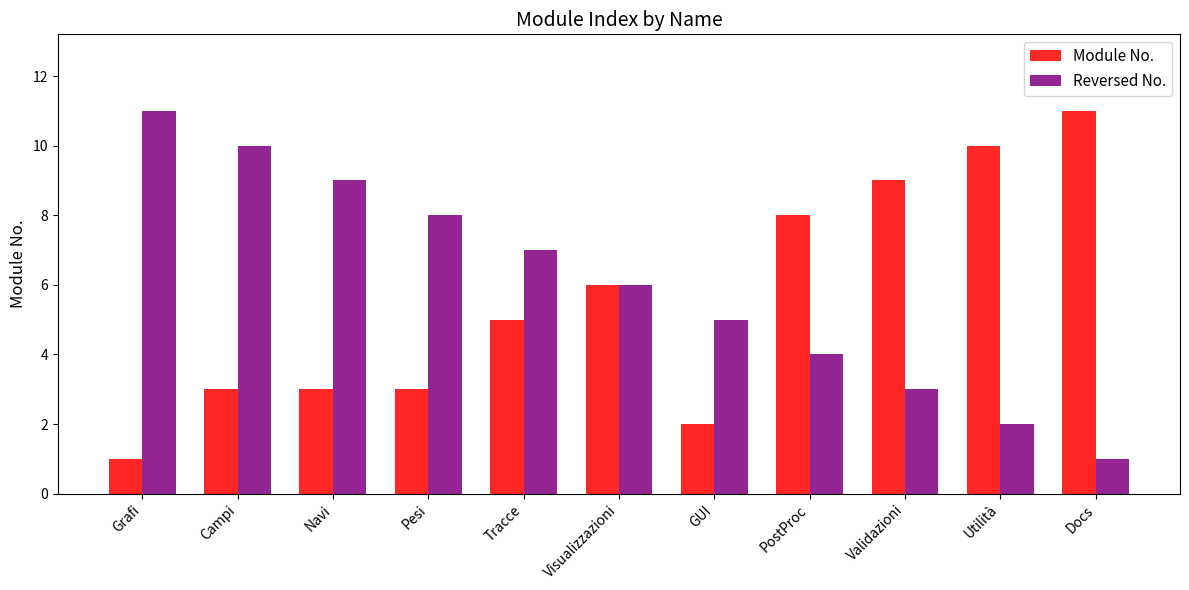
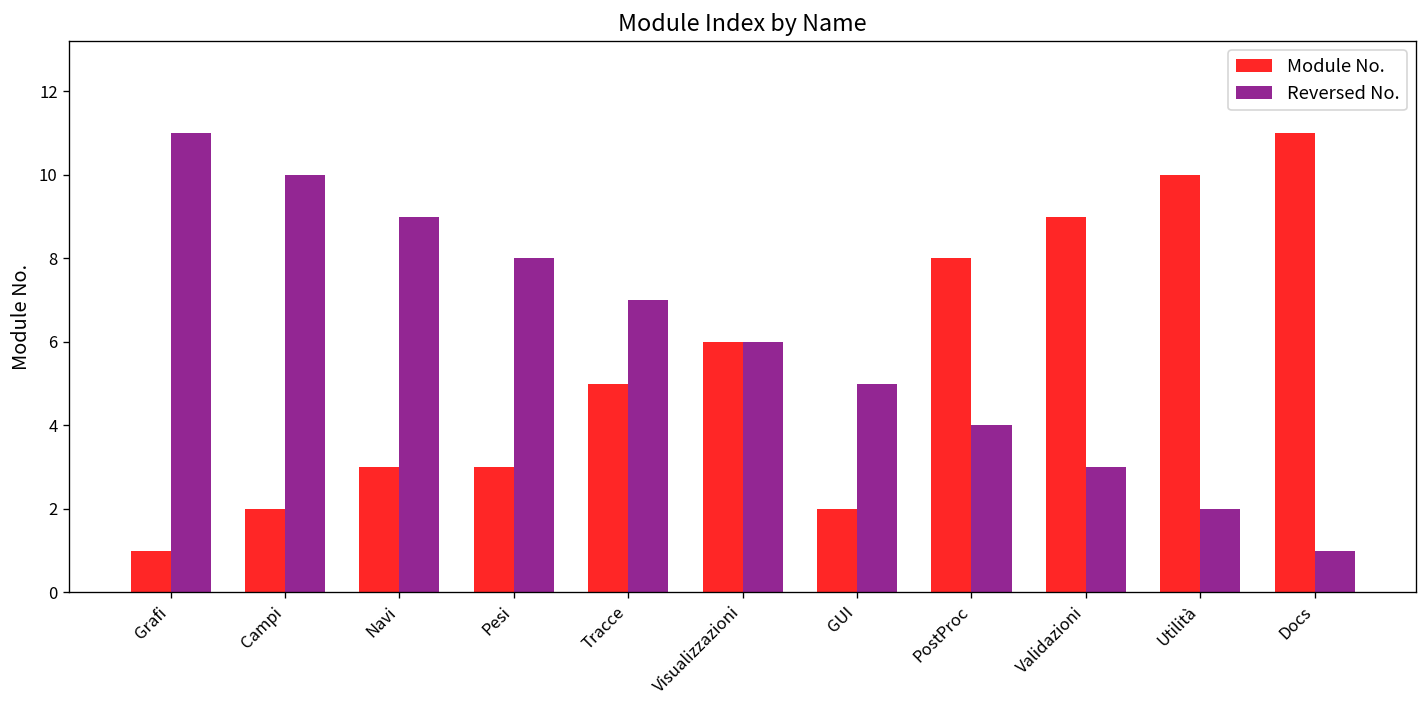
Module No., Campi: 3 -> 2
